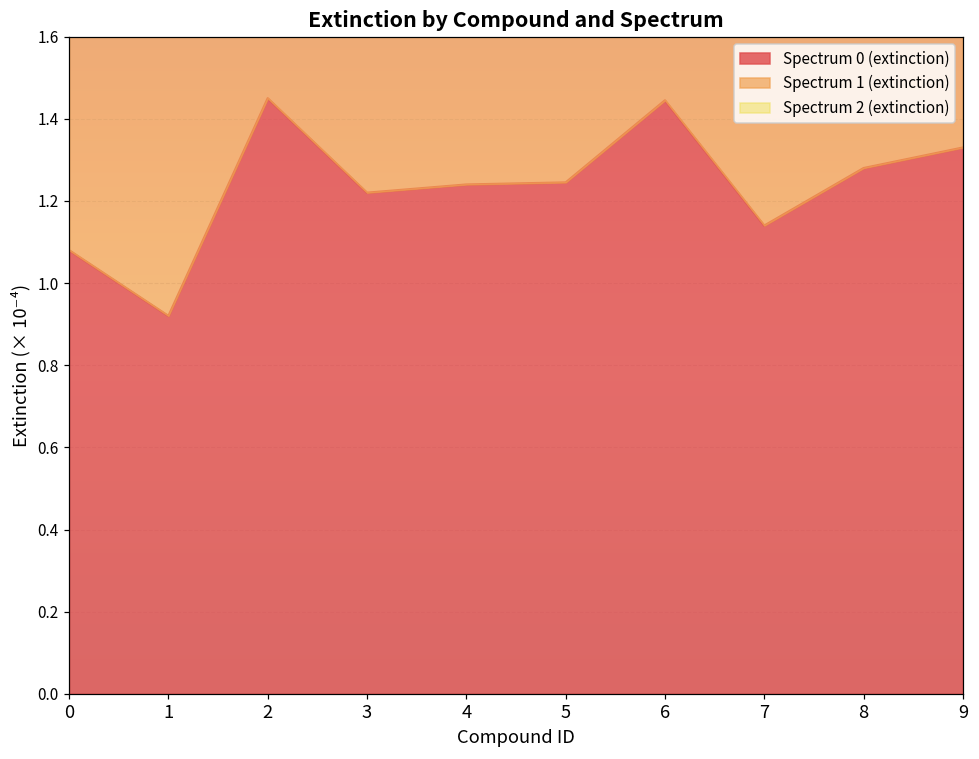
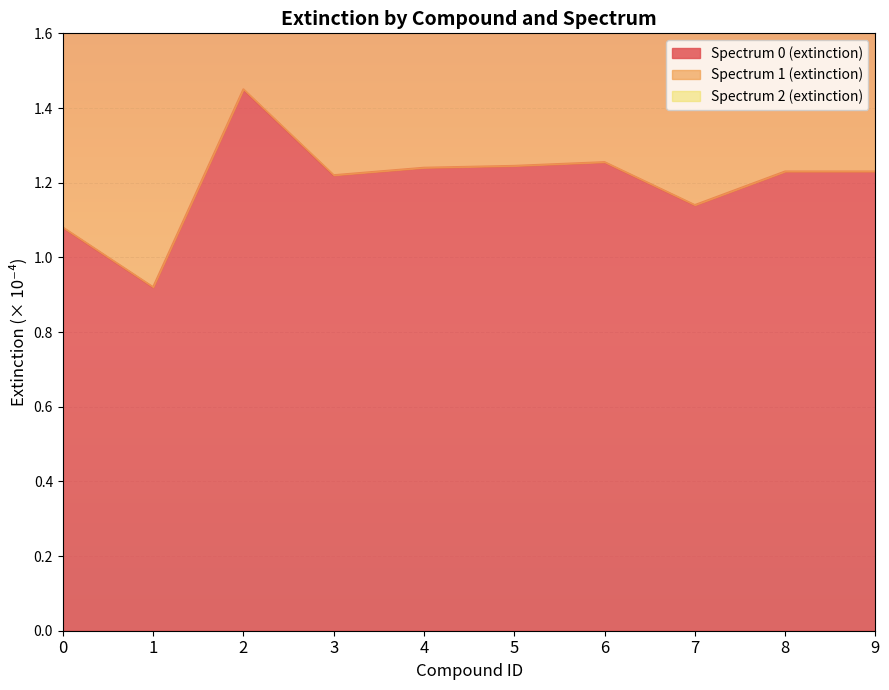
Spectrum 0 (extinction), 6: 1.45 -> 1.26
Spectrum 0 (extinction), 8: 1.28 -> 1.23
Spectrum 0 (extinction), 9: 1.33 -> 1.23
